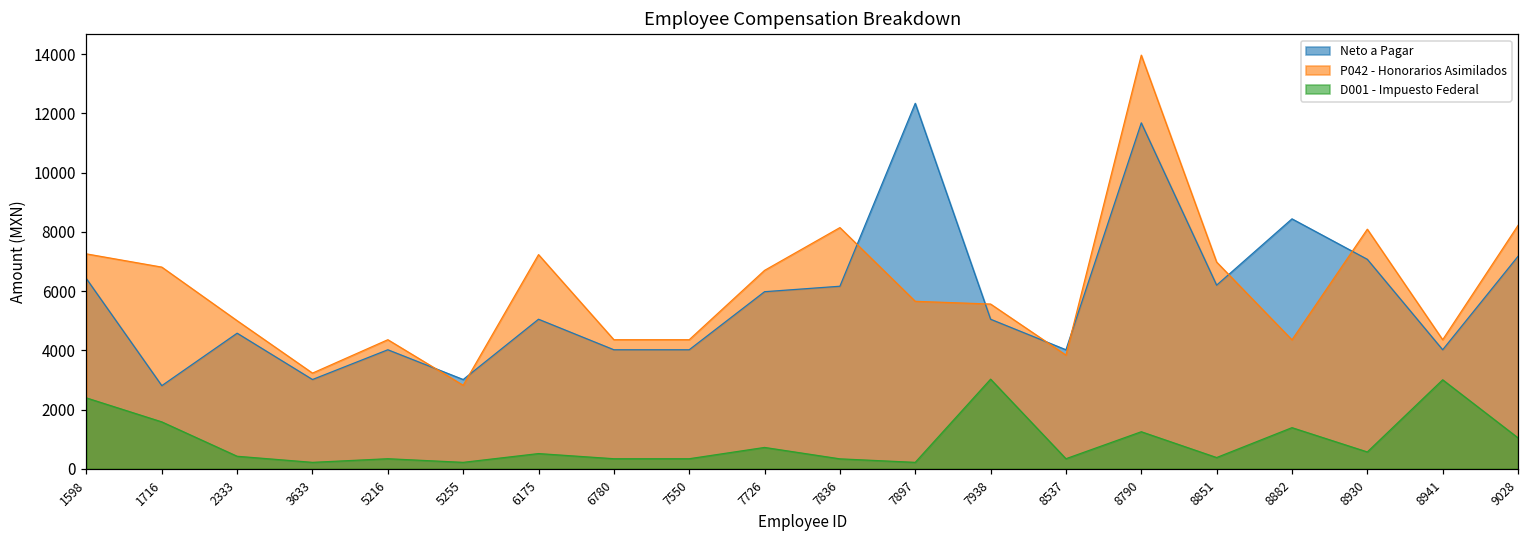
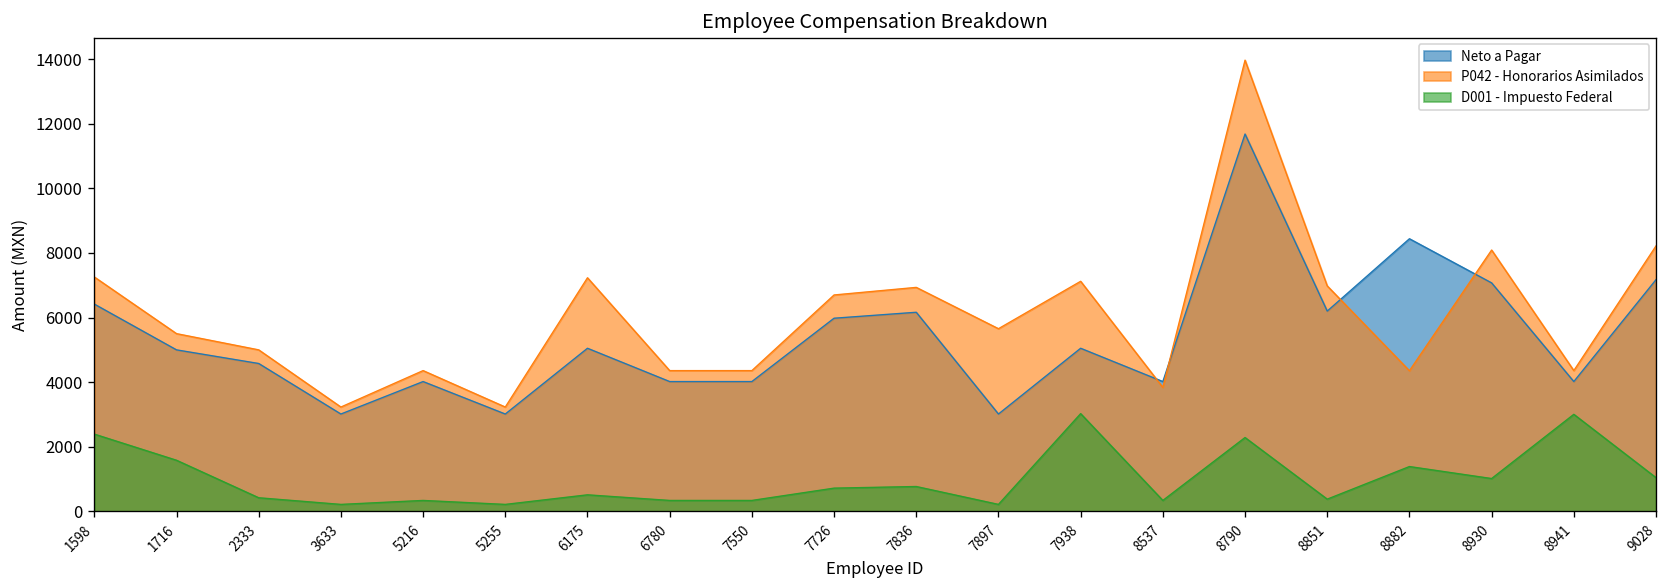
Neto a Pagar, 1716: 2800 -> 5000
P042 - Honorarios Asimilados, 1716: 6800 -> 5500
P042 - Honorarios Asimilados, 5255: 2800 -> 3200
P042 - Honorarios Asimilados, 7836: 8100 -> 6900
D001 - Impuesto Federal, 7836: 300 -> 800
Neto a Pagar, 7897: 12300 -> 3000
P042 - Honorarios Asimilados, 7938: 5600 -> 7100
D001 - Impuesto Federal, 8790: 1300 -> 2300
D001 - Impuesto Federal, 8930: 600 -> 1000
